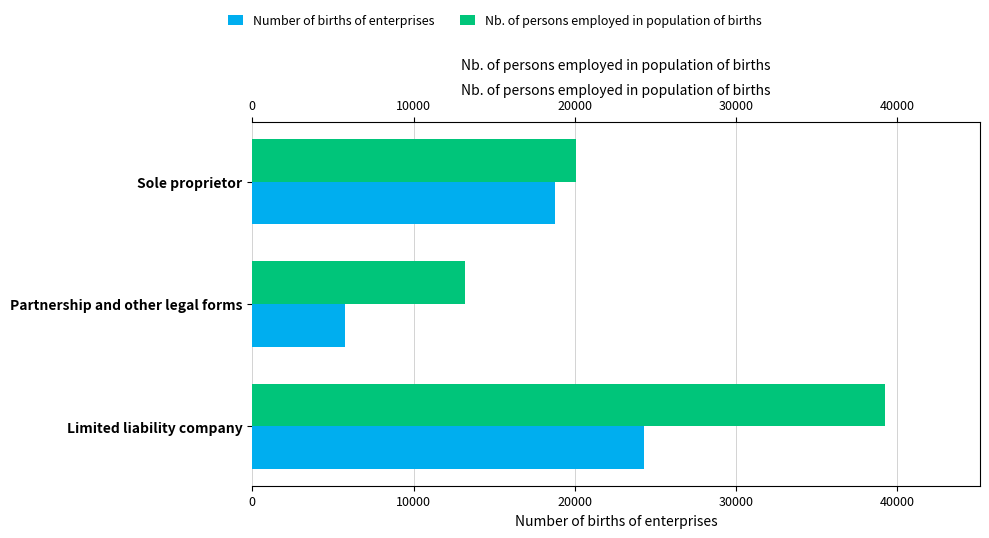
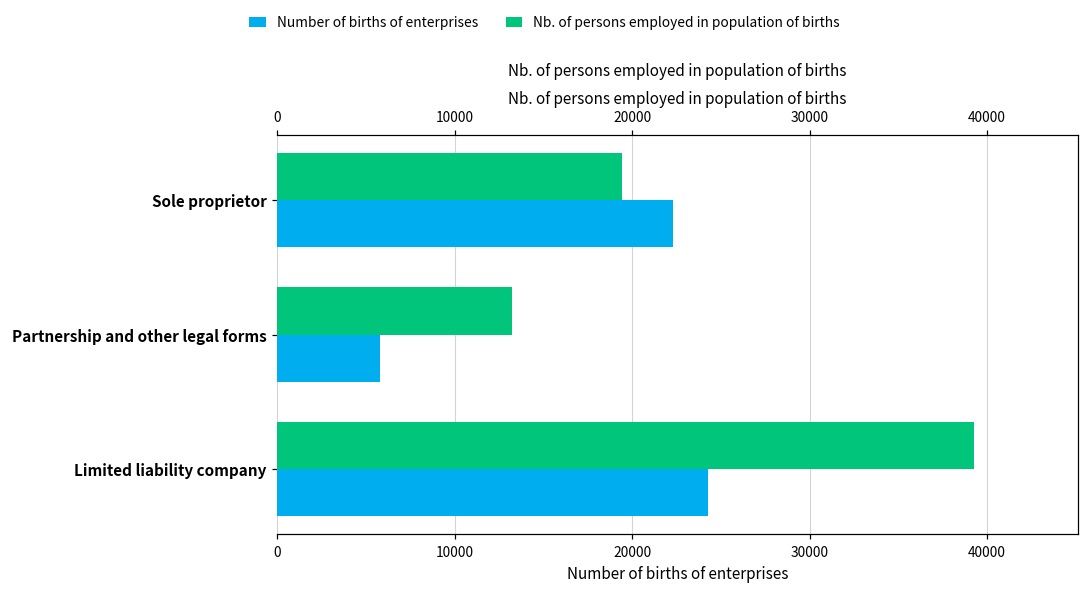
Nb. of persons employed in population of births, Sole proprietor: 20100 -> 19400
Number of births of enterprises, Sole proprietor: 18800 -> 22300
